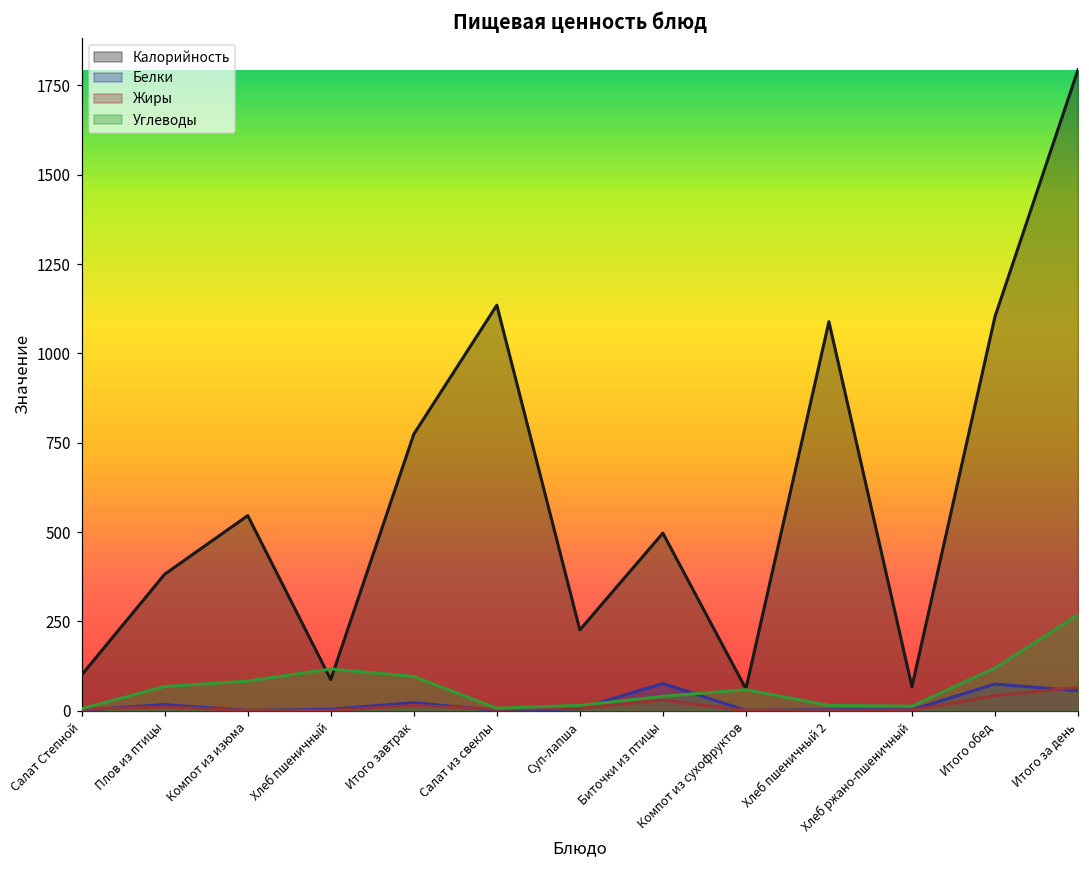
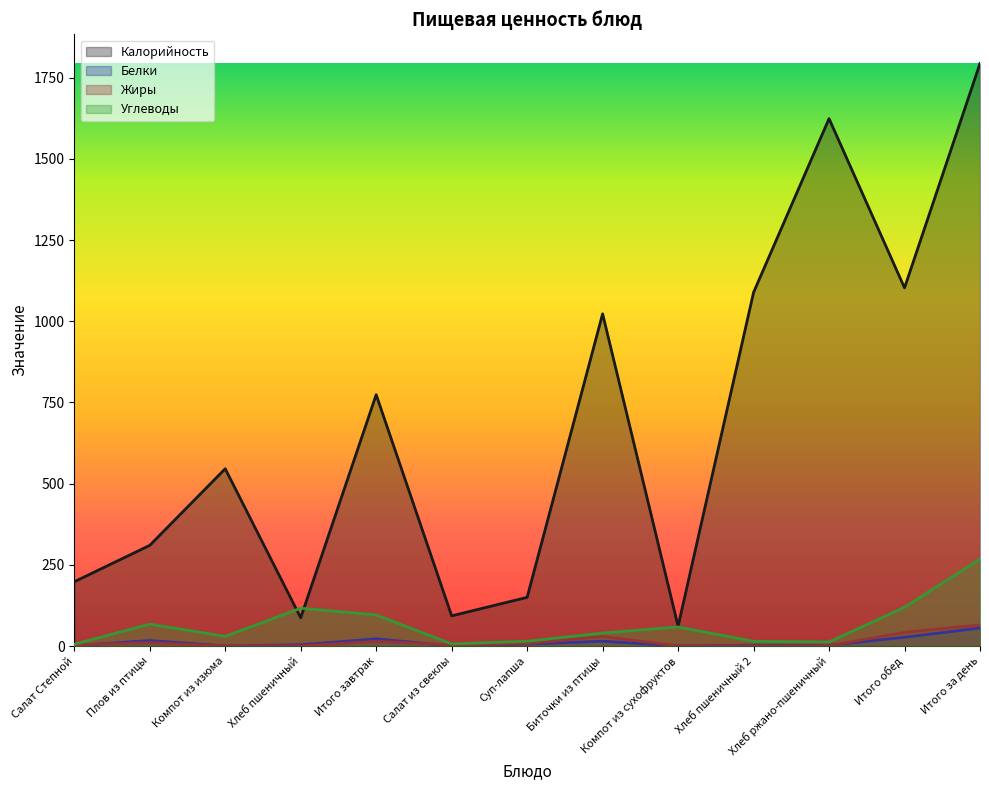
Калорийность, Салат Степной: 100 -> 200
Калорийность, Плов из птицы: 380 -> 310
Углеводы, Компот из изюма: 80 -> 30
Калорийность, Салат из свеклы: 1140 -> 90
Калорийность, Суп-лапша: 230 -> 150
Калорийность, Биточки из птицы: 500 -> 1020
Белки, Биточки из птицы: 80 -> 20
Калорийность, Хлеб ржано-пшеничный: 70 -> 1620
Белки, Итого обед: 70 -> 30
